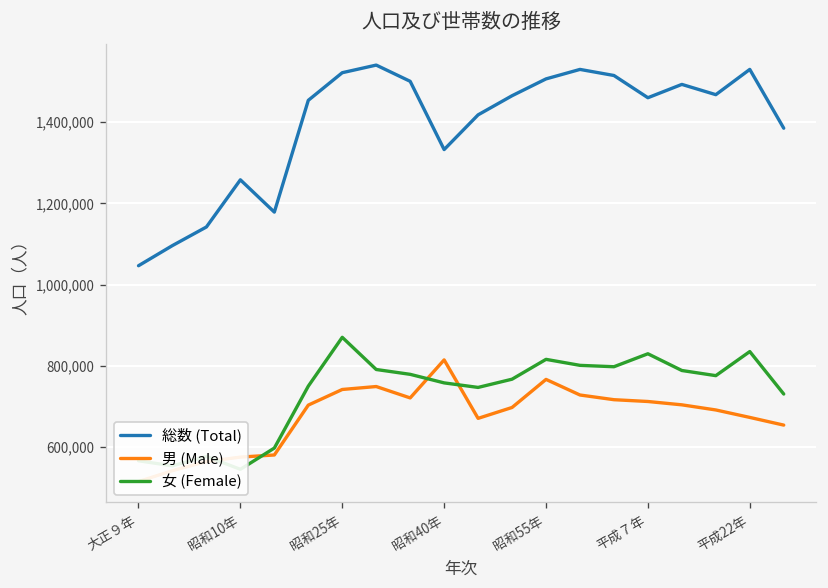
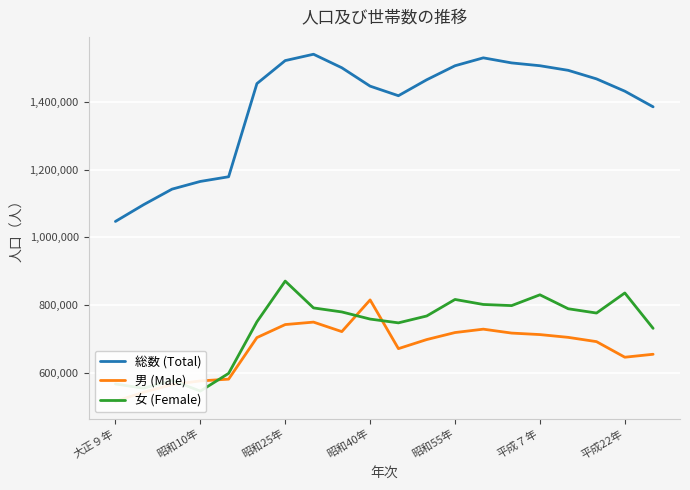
総数 (Total), 昭和10年: 1,260,000 -> 1,160,000
総数 (Total), 昭和40年: 1,330,000 -> 1,450,000
男 (Male), 昭和55年: 770,000 -> 720,000
総数 (Total), 平成７年: 1,460,000 -> 1,510,000
総数 (Total), 平成22年: 1,530,000 -> 1,430,000
男 (Male), 平成22年: 670,000 -> 650,000
